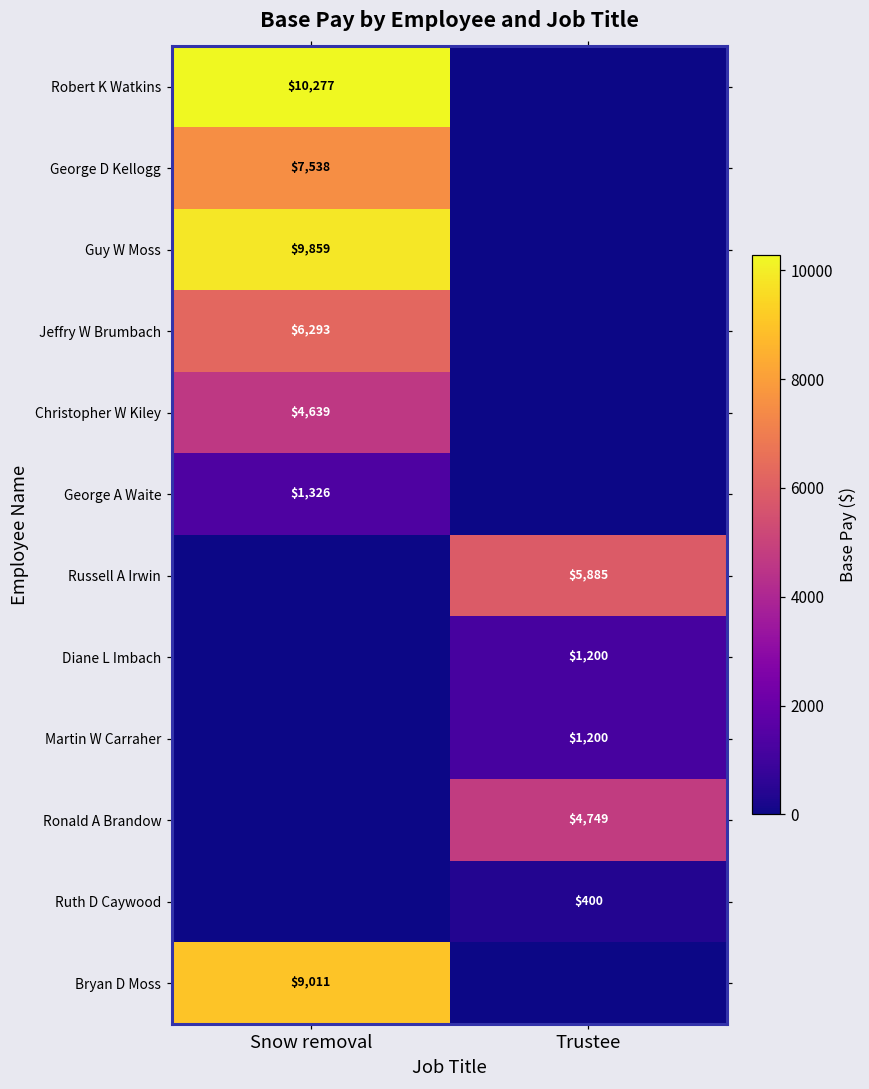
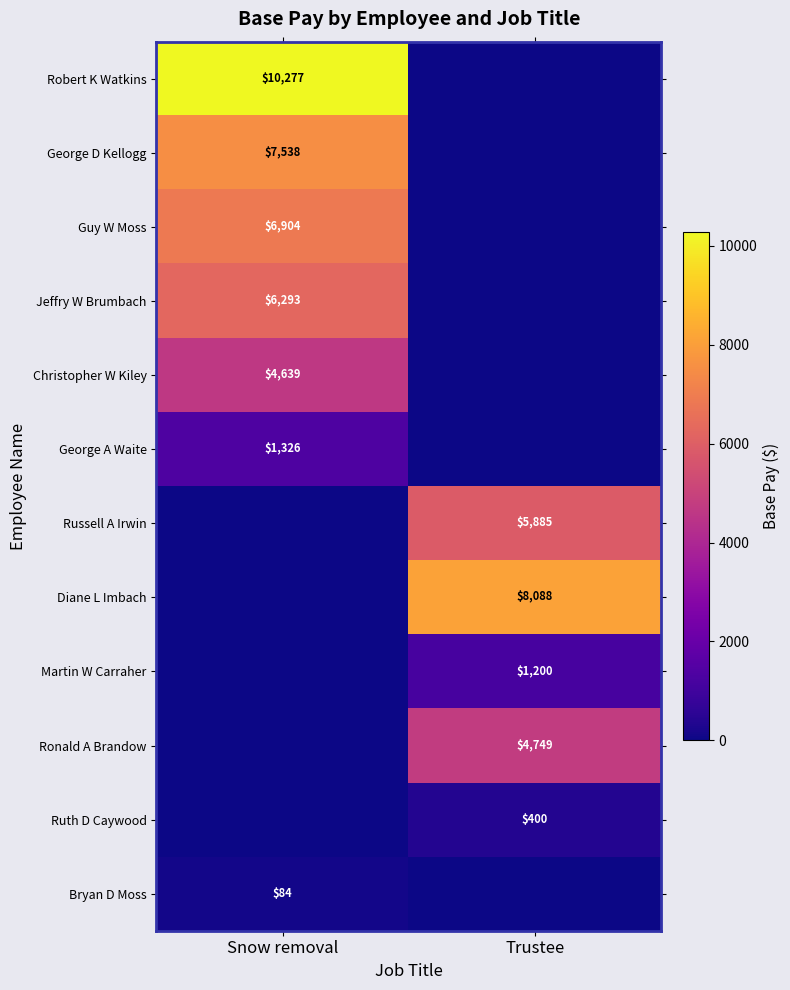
Guy W Moss, Snow removal: $9,859 -> $6,904
Diane L Imbach, Trustee: $1,200 -> $8,088
Bryan D Moss, Snow removal: $9,011 -> $84
